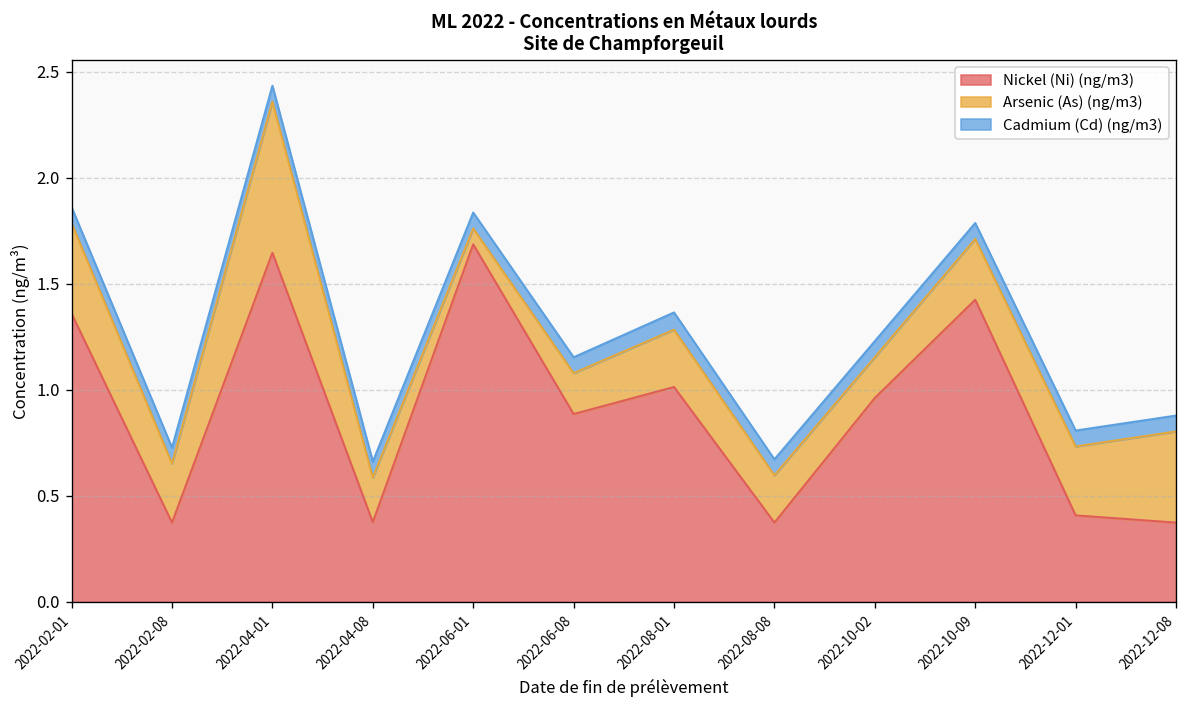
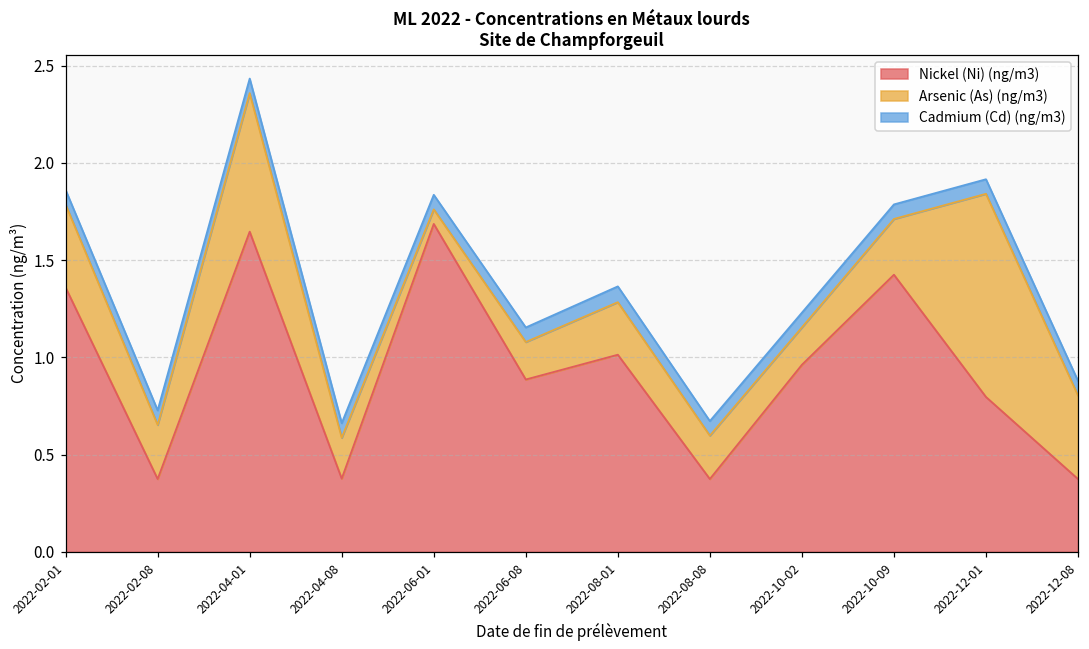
Nickel (Ni) (ng/m3), 2022-12-01: 0.41 -> 0.80
Arsenic (As) (ng/m3), 2022-12-01: 0.33 -> 1.04
